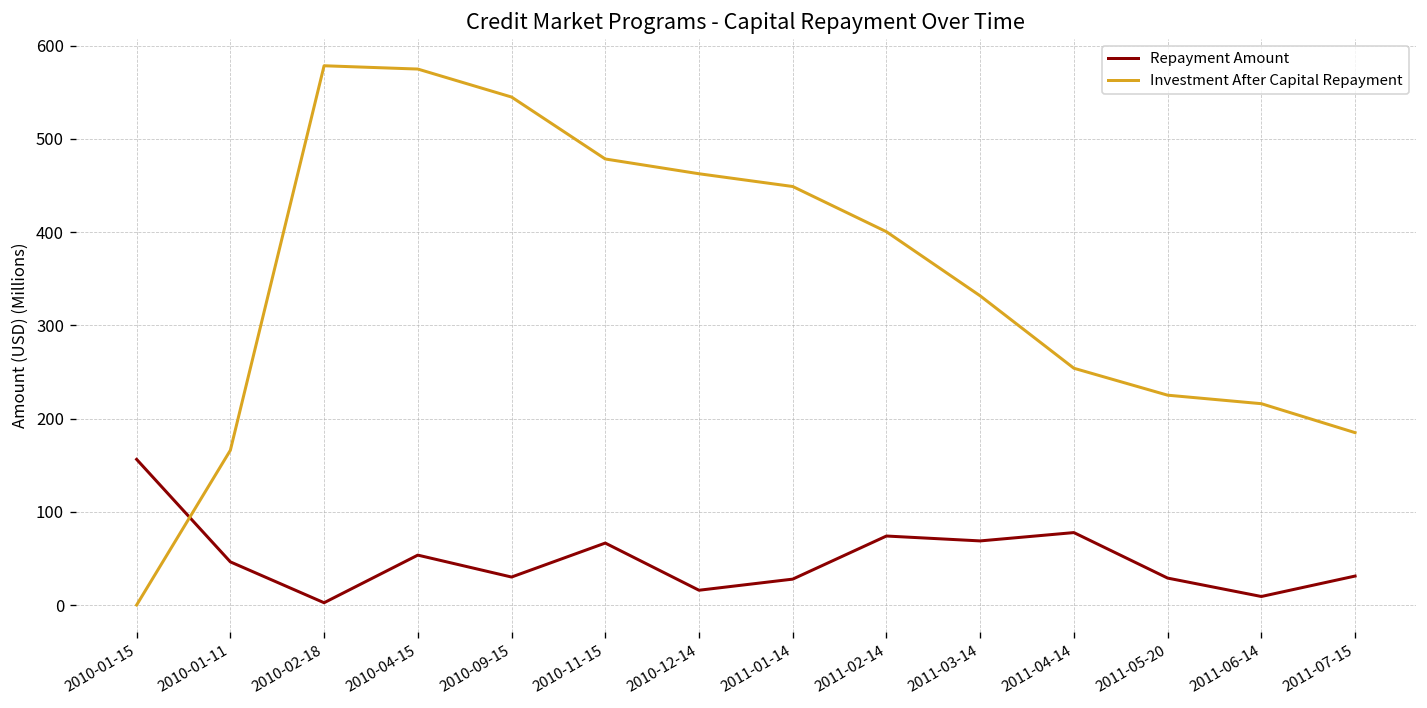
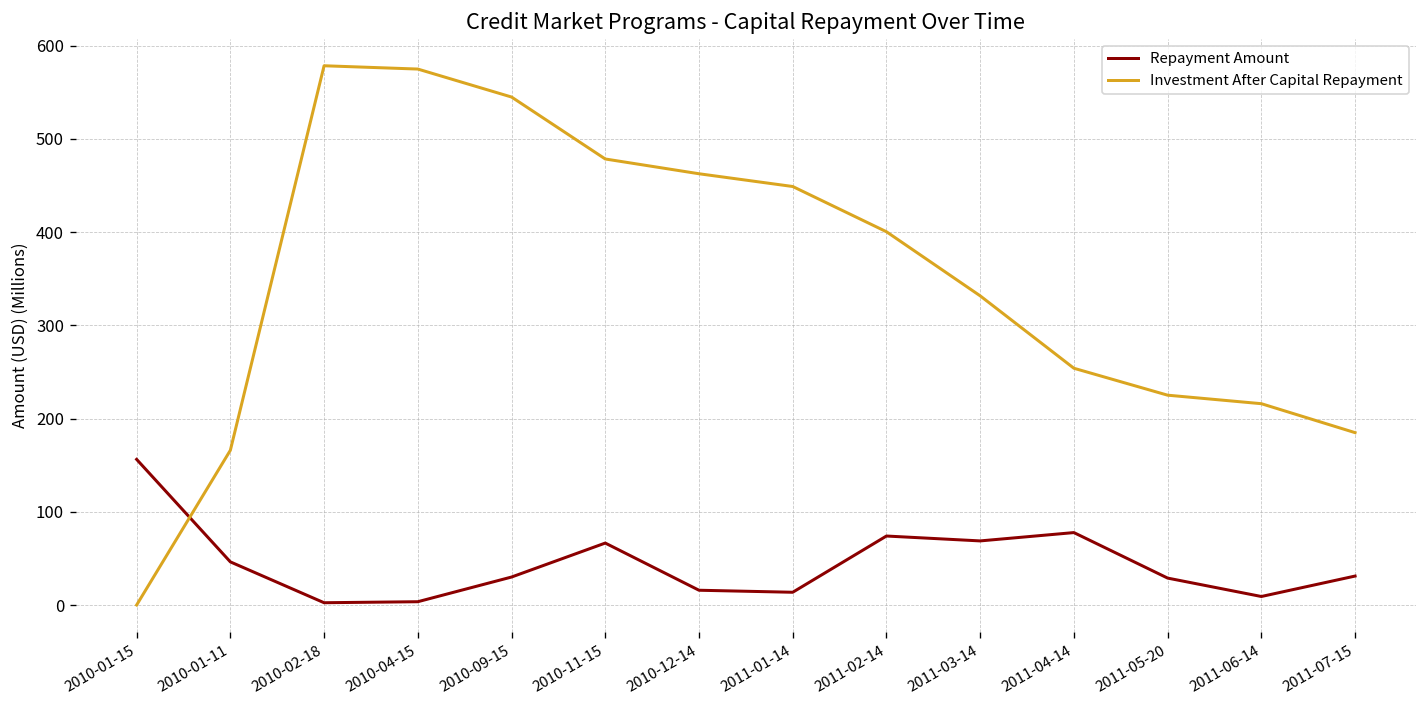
Repayment Amount, 2010-04-15: 50 -> 0
Repayment Amount, 2011-01-14: 30 -> 10
